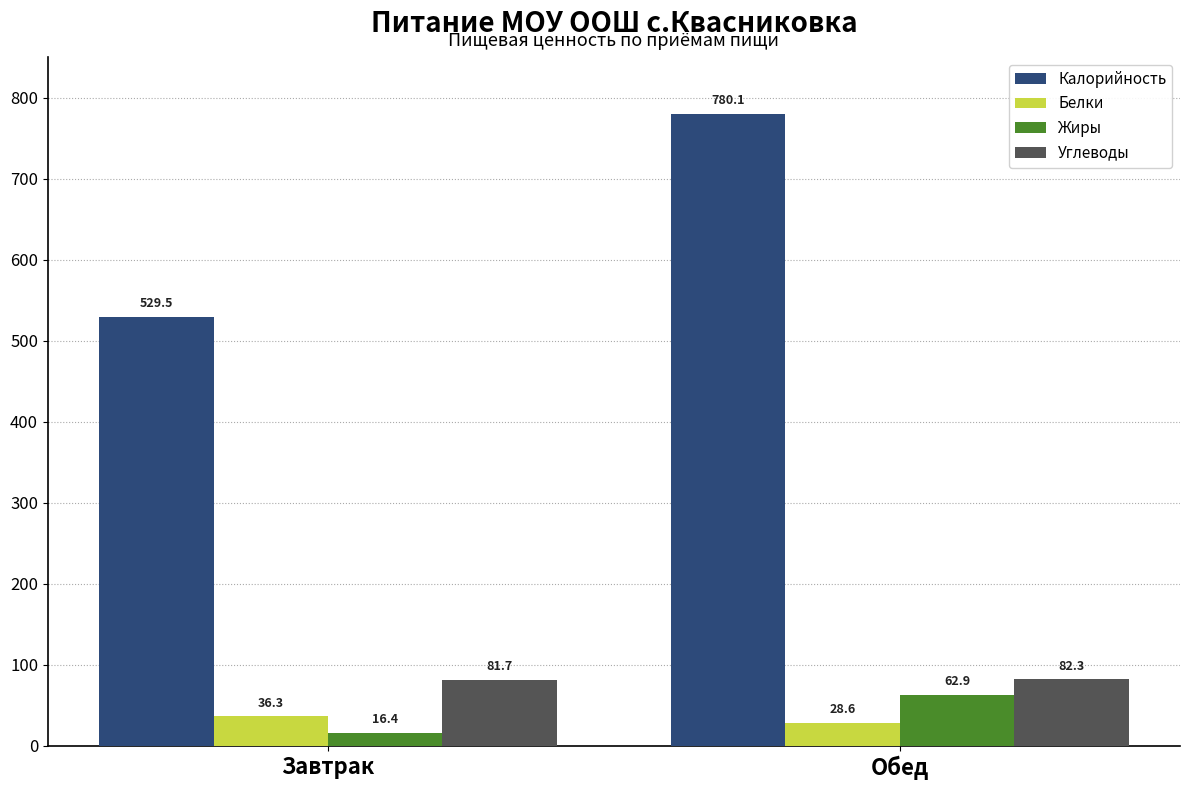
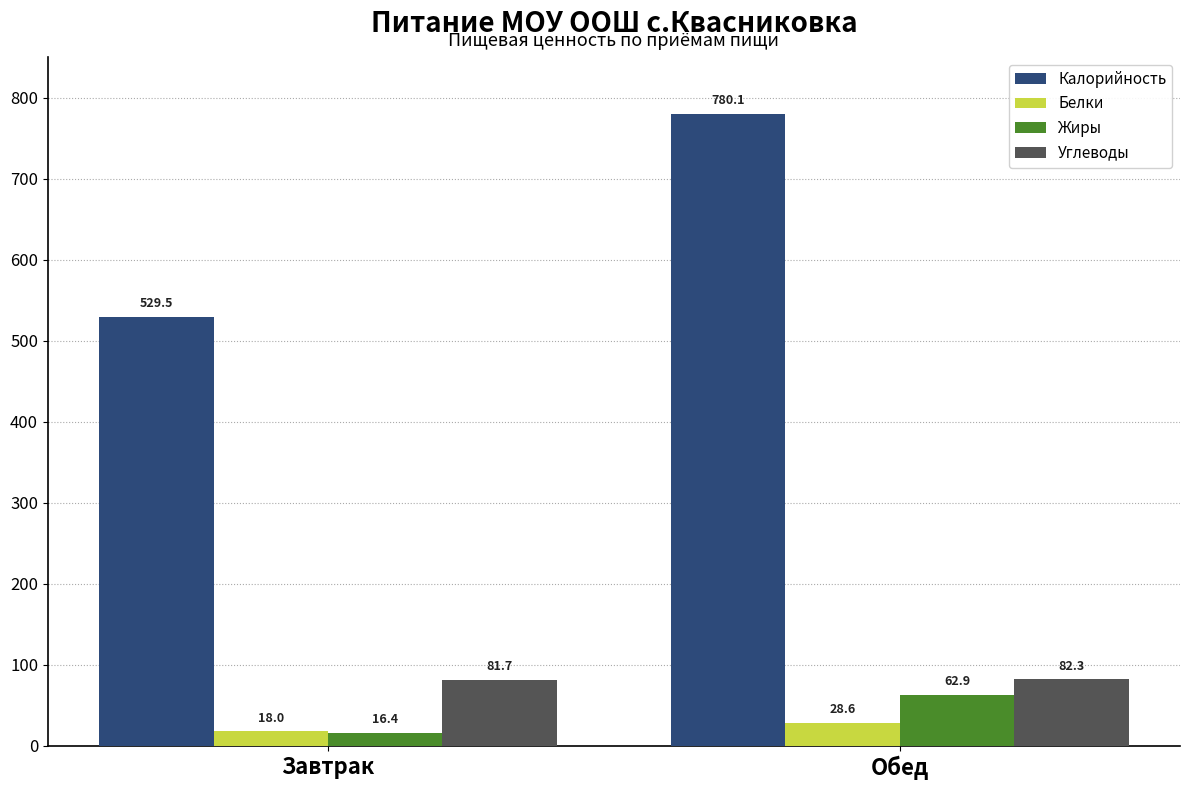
Белки, Завтрак: 36.3 -> 18.0
